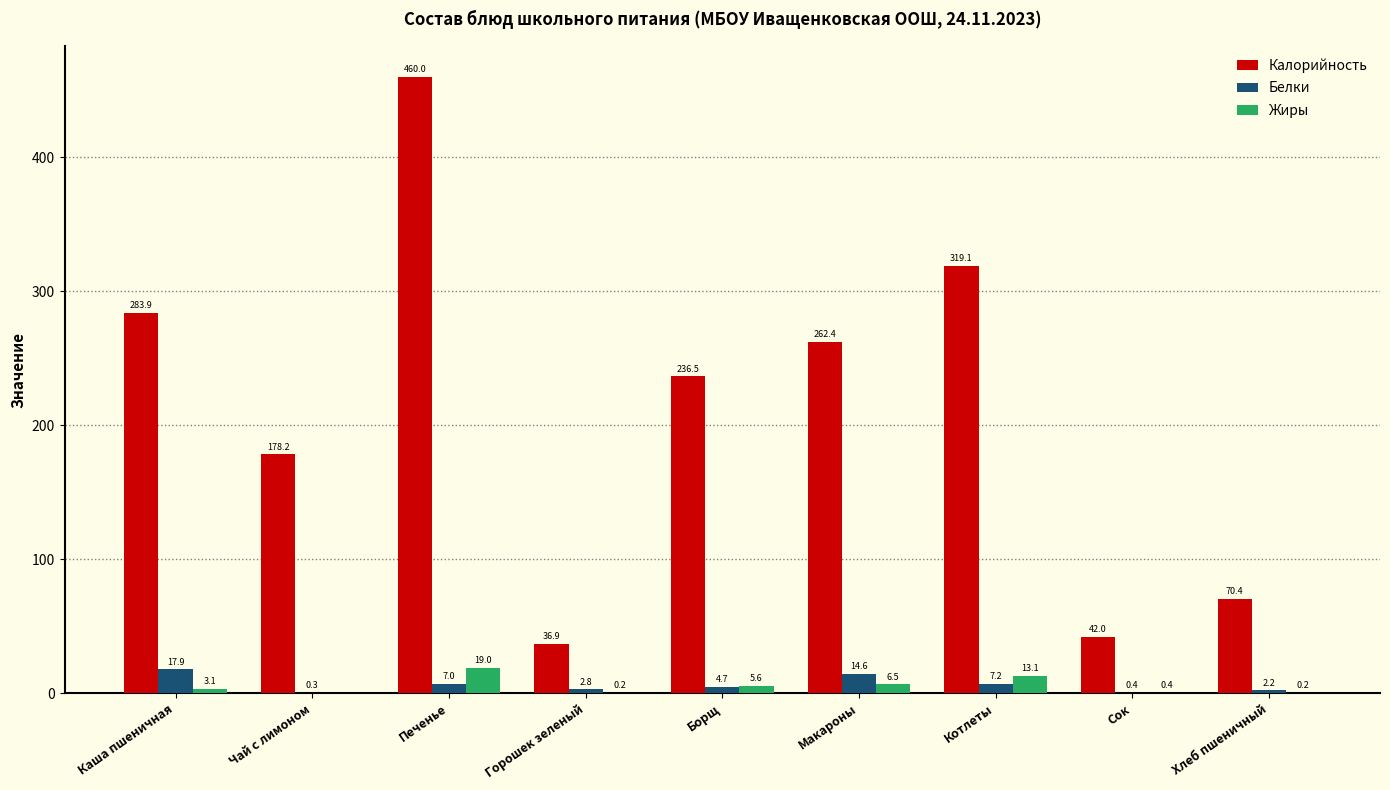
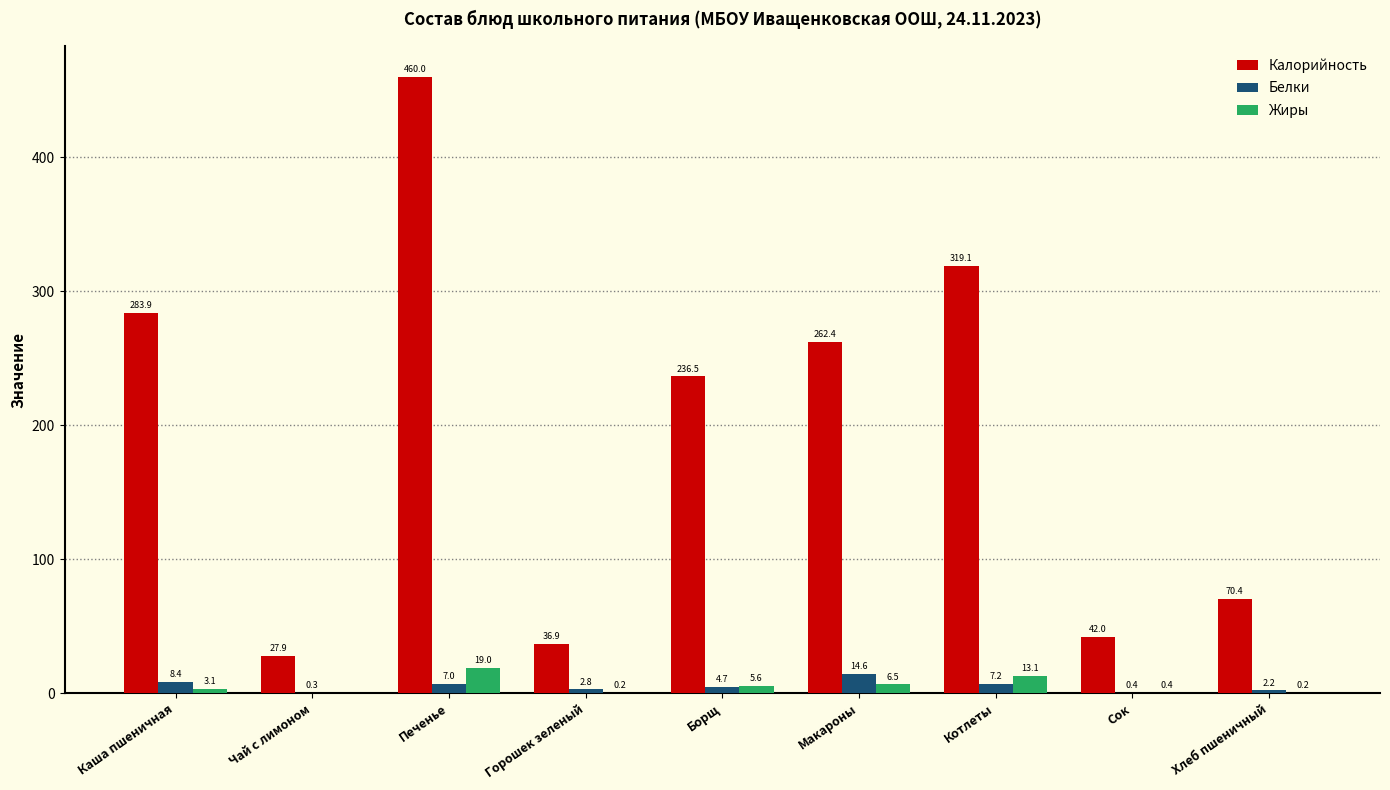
Белки, Каша пшеничная: 17.9 -> 8.4
Калорийность, Чай с лимоном: 178.2 -> 27.9
